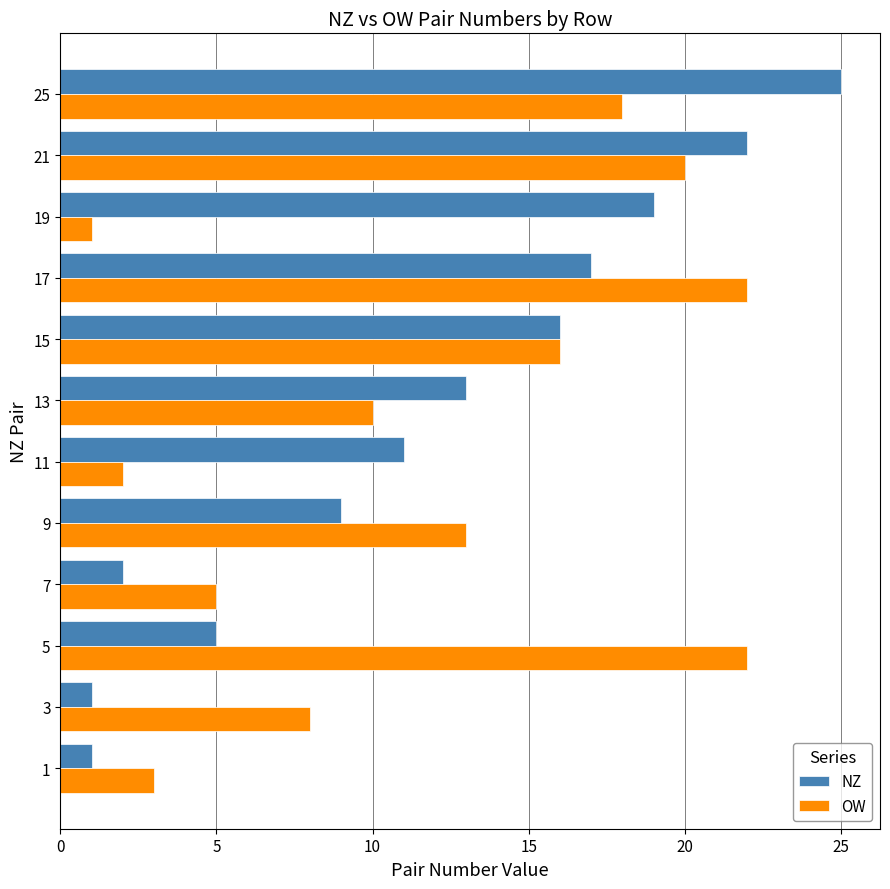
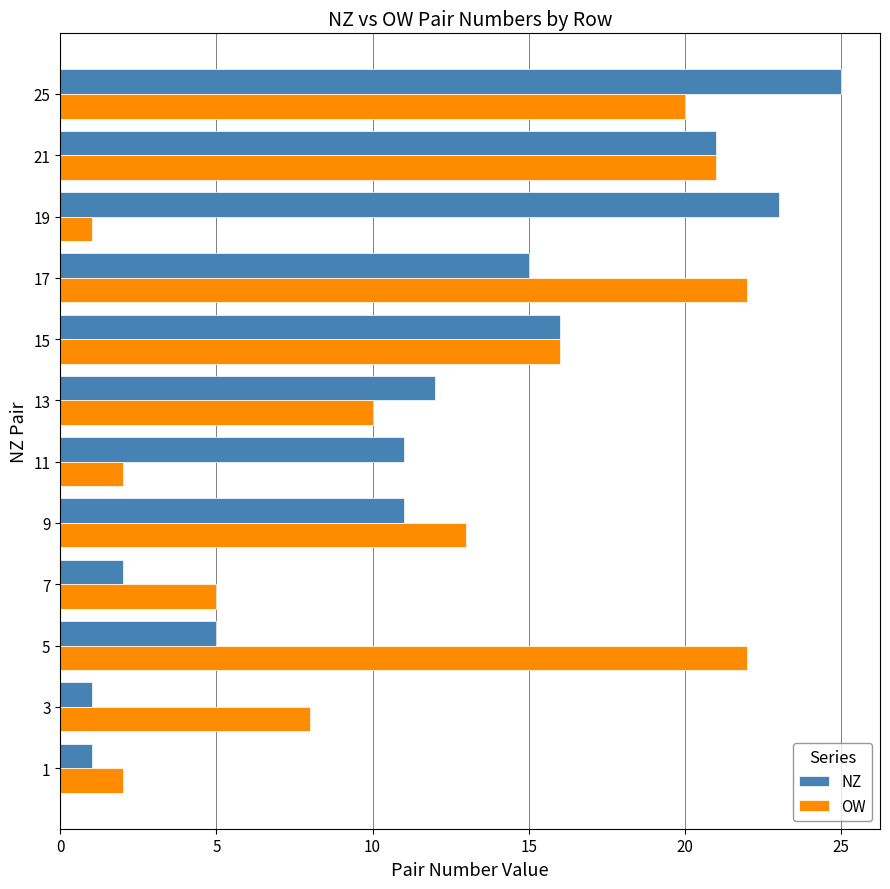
OW, 25: 18 -> 20
NZ, 21: 22 -> 21
OW, 21: 20 -> 21
NZ, 19: 19 -> 23
NZ, 17: 17 -> 15
NZ, 13: 13 -> 12
NZ, 9: 9 -> 11
OW, 1: 3 -> 2
